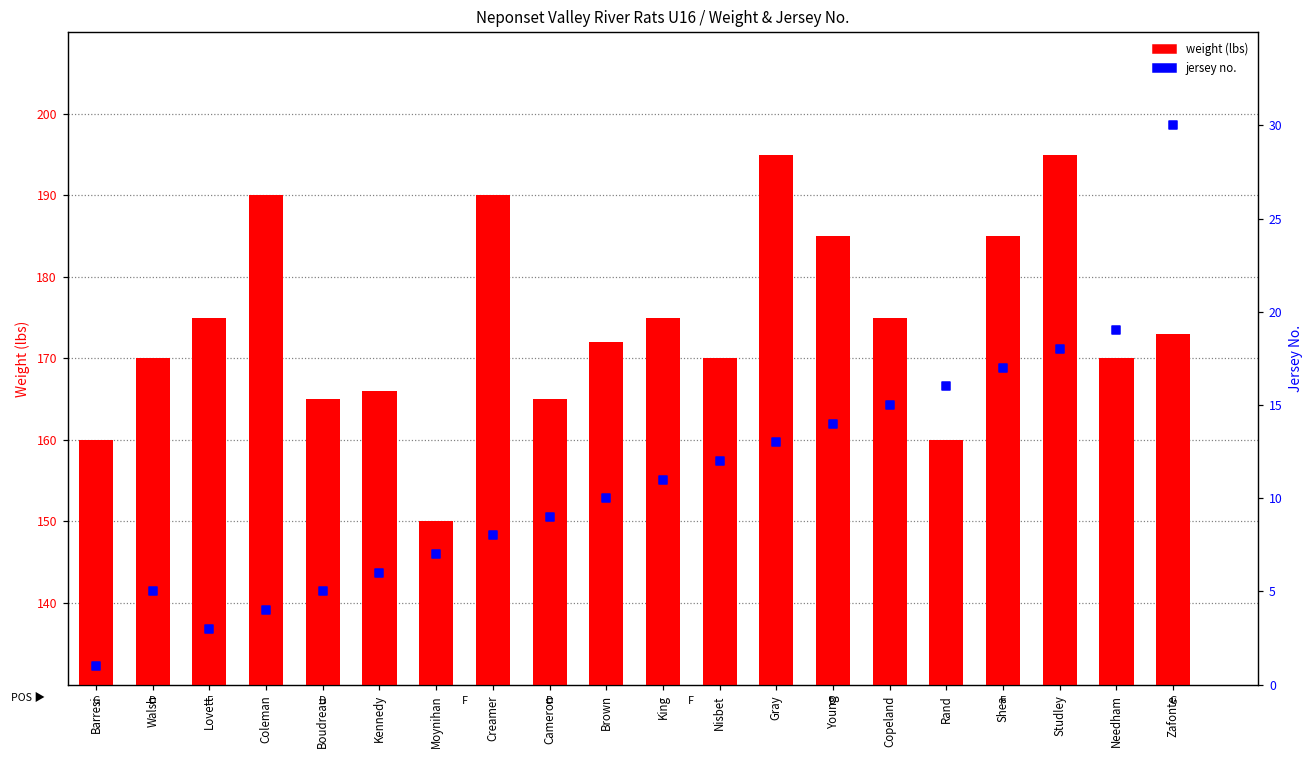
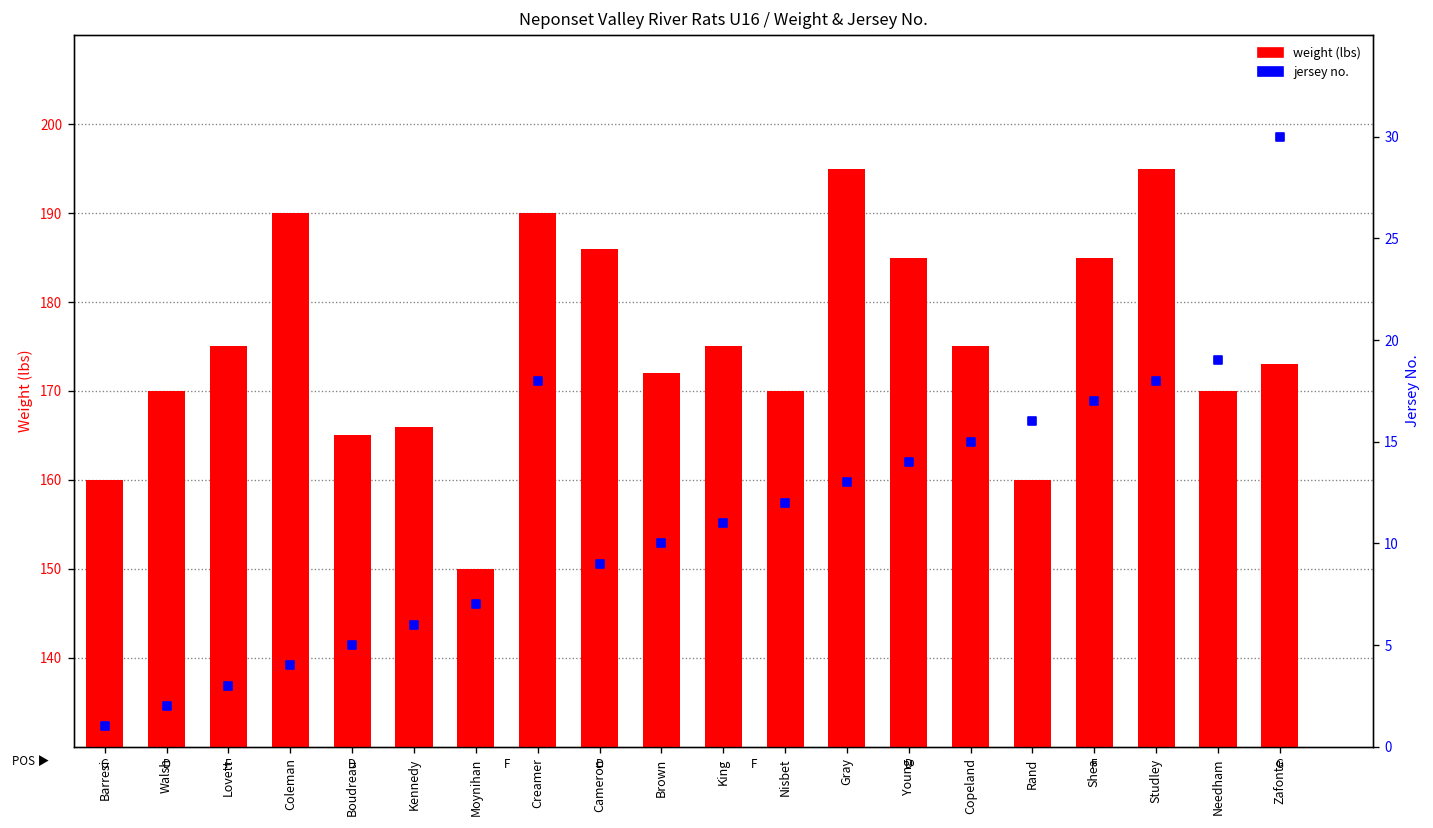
weight (lbs), Cameron: 165 -> 186
jersey no., Walsh: 5 -> 2
jersey no., Creamer: 8 -> 18
